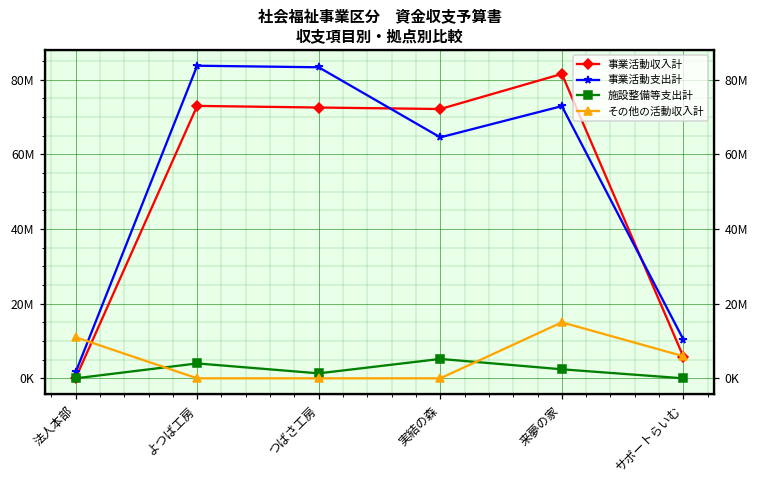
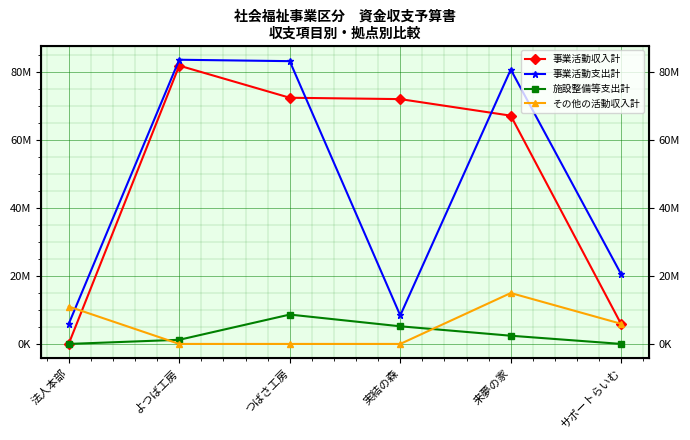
事業活動支出計, 法人本部: 2000000 -> 6000000
事業活動収入計, よつば工房: 73000000 -> 82000000
施設整備等支出計, よつば工房: 4000000 -> 1000000
施設整備等支出計, つばさ工房: 1000000 -> 9000000
事業活動支出計, 実結の森: 65000000 -> 8000000
事業活動収入計, 来夢の家: 82000000 -> 67000000
事業活動支出計, 来夢の家: 73000000 -> 81000000
事業活動支出計, サポートらいむ: 10000000 -> 20000000
